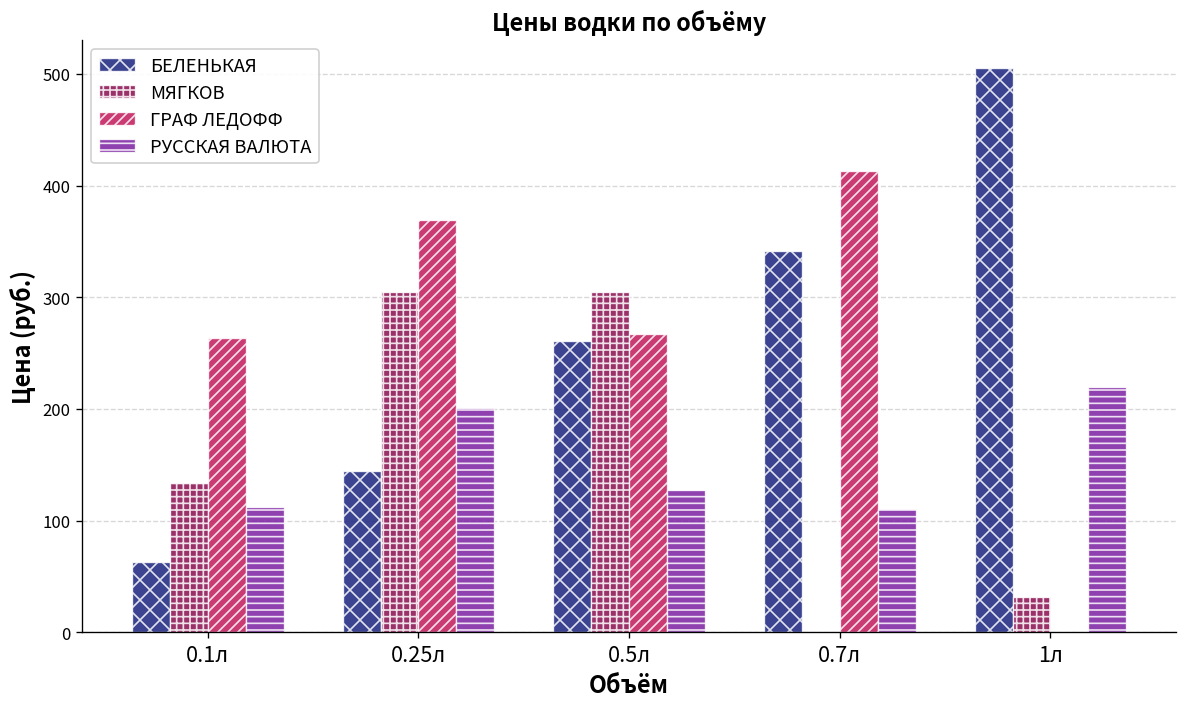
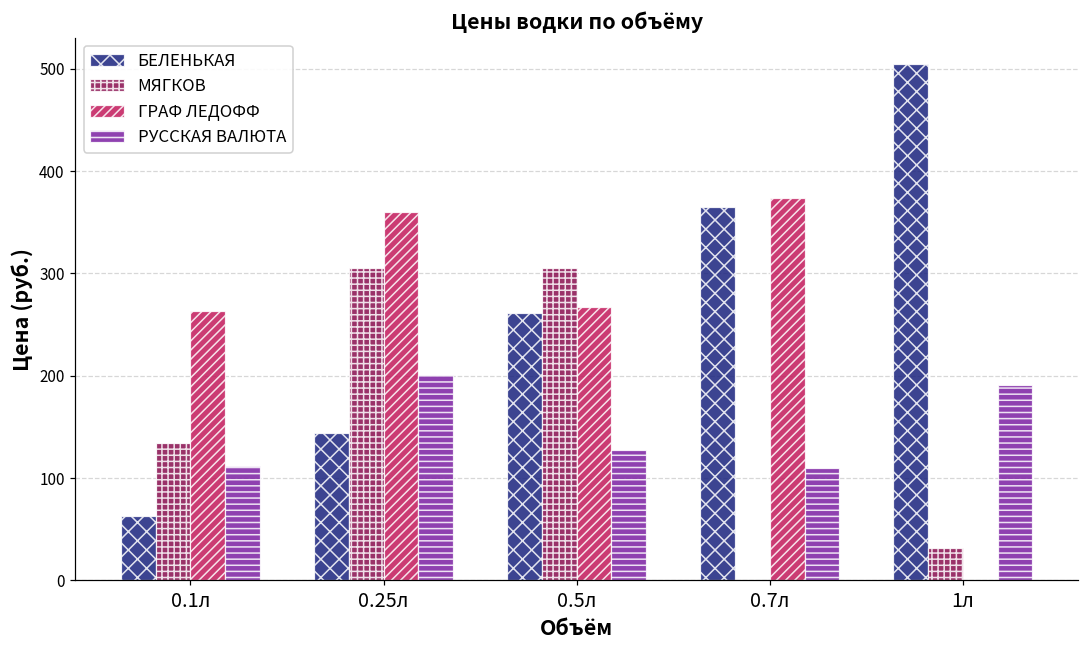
ГРАФ ЛЕДОФФ, 0.25л: 370 -> 360
БЕЛЕНЬКАЯ, 0.7л: 340 -> 370
ГРАФ ЛЕДОФФ, 0.7л: 410 -> 370
РУССКАЯ ВАЛЮТА, 1л: 220 -> 190
